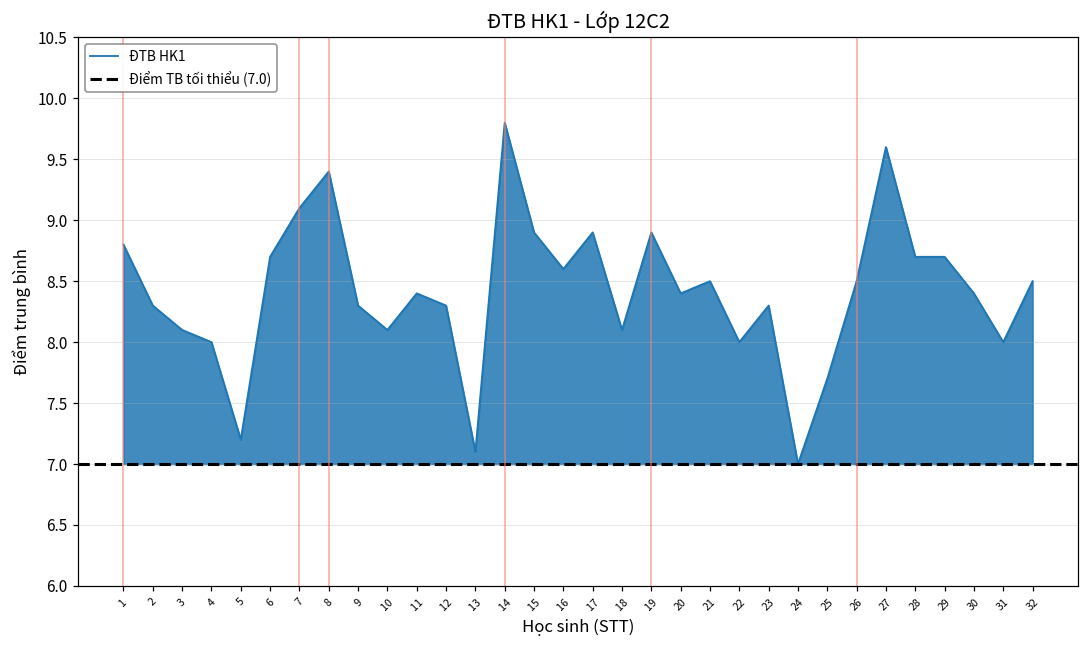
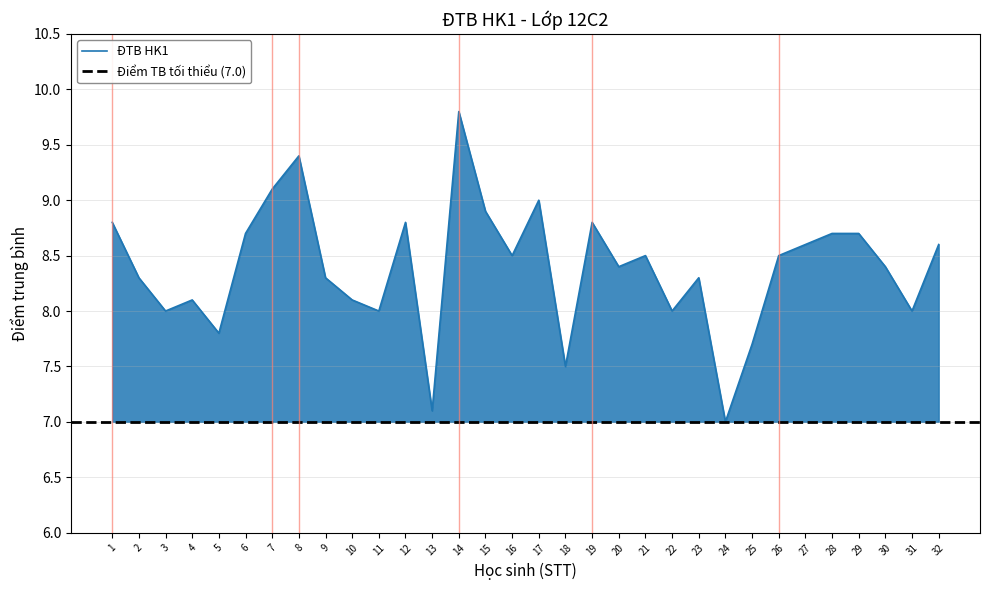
3: 8.1 -> 8.0
4: 8.0 -> 8.1
5: 7.2 -> 7.8
11: 8.4 -> 8.0
12: 8.3 -> 8.8
16: 8.6 -> 8.5
17: 8.9 -> 9.0
18: 8.1 -> 7.5
19: 8.9 -> 8.8
27: 9.6 -> 8.6
32: 8.5 -> 8.6
